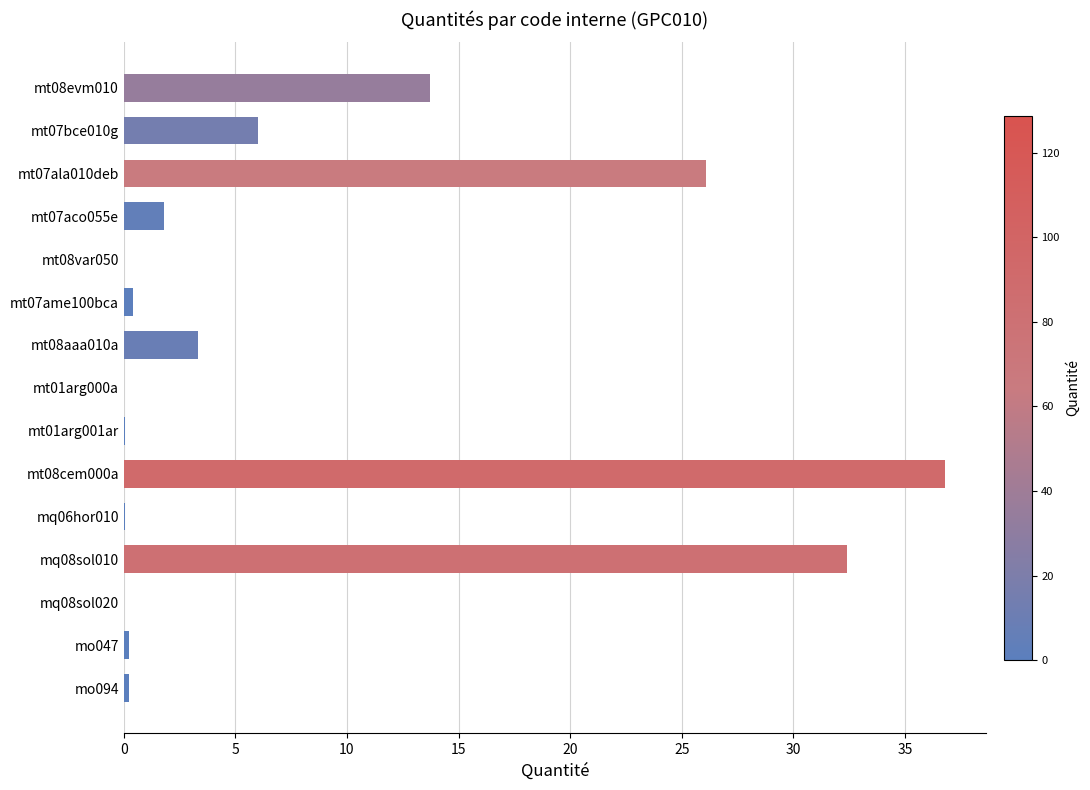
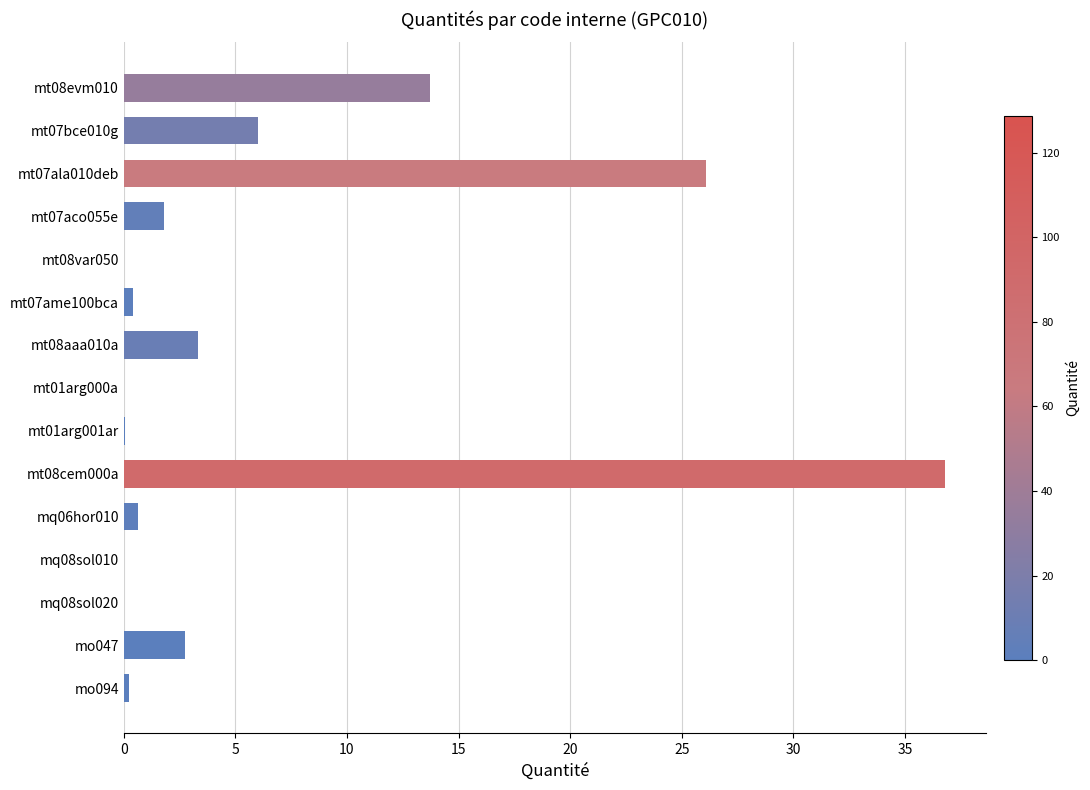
mq06hor010: 0.0 -> 0.6
mq08sol010: 32.4 -> 0.0
mo047: 0.3 -> 2.8
